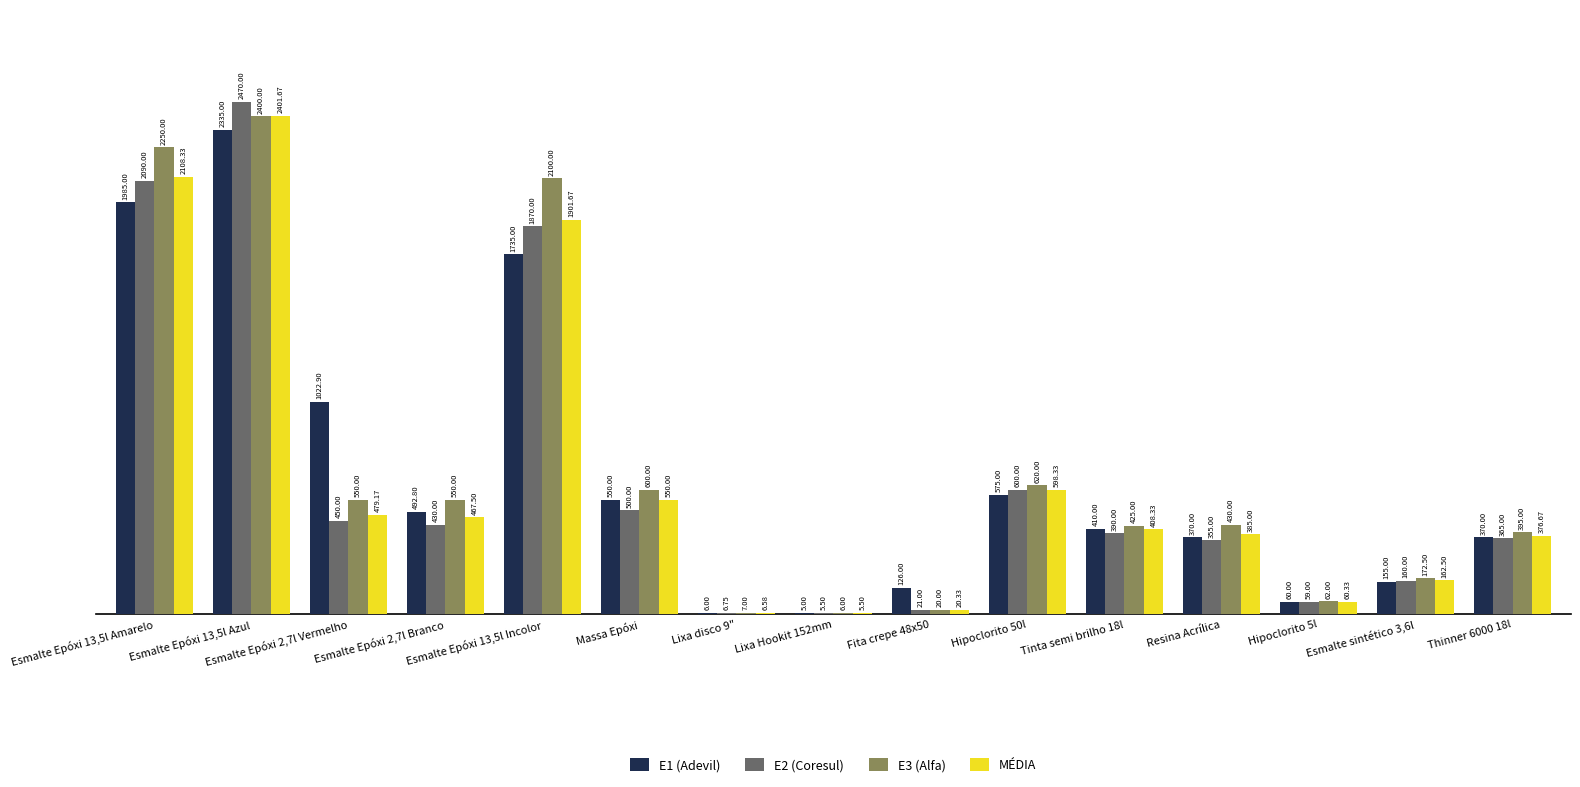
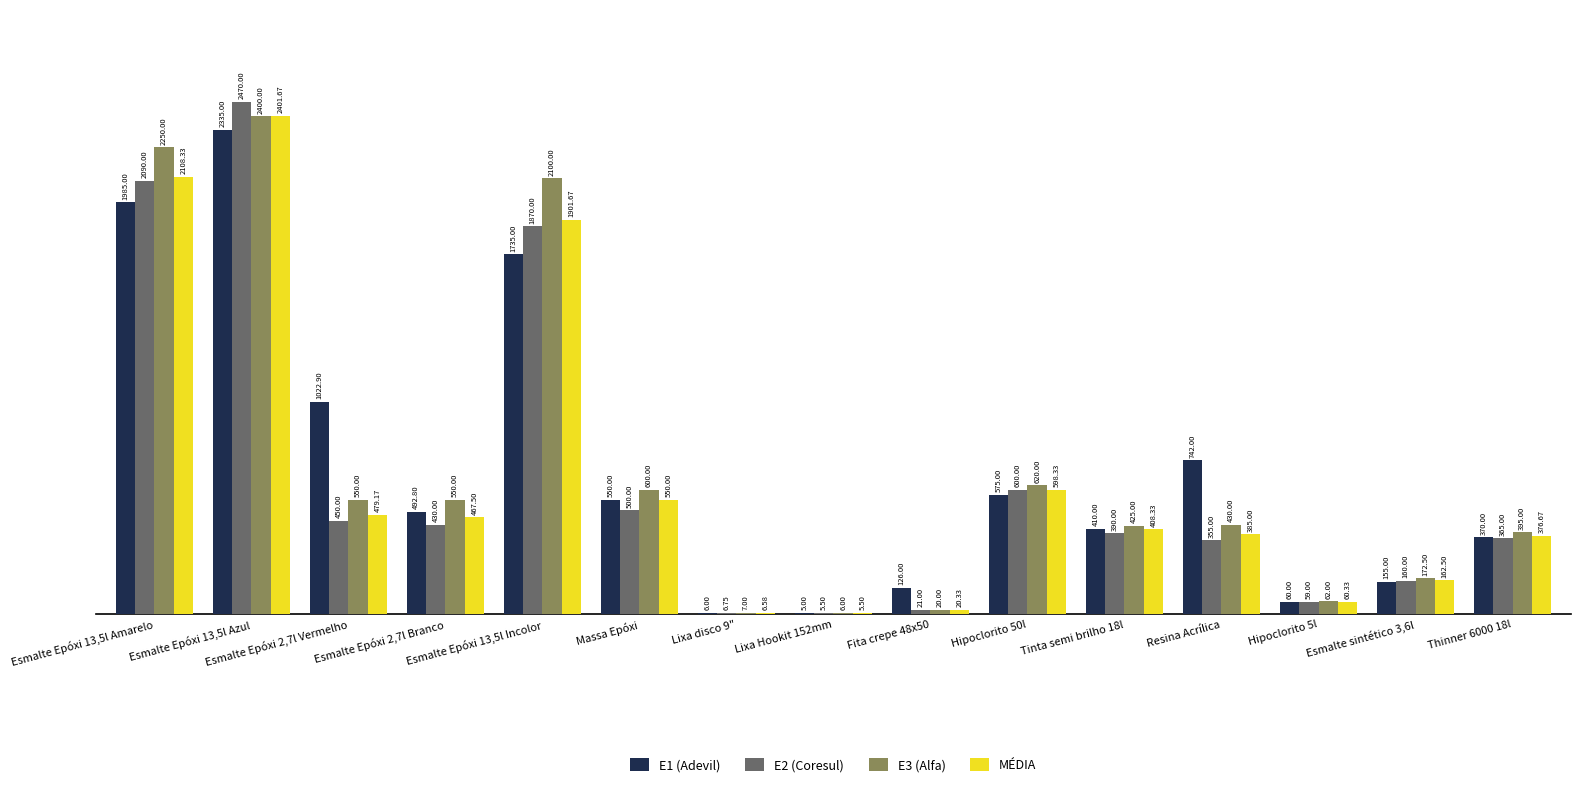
E1 (Adevil), Resina Acrílica: 370.00 -> 742.00
